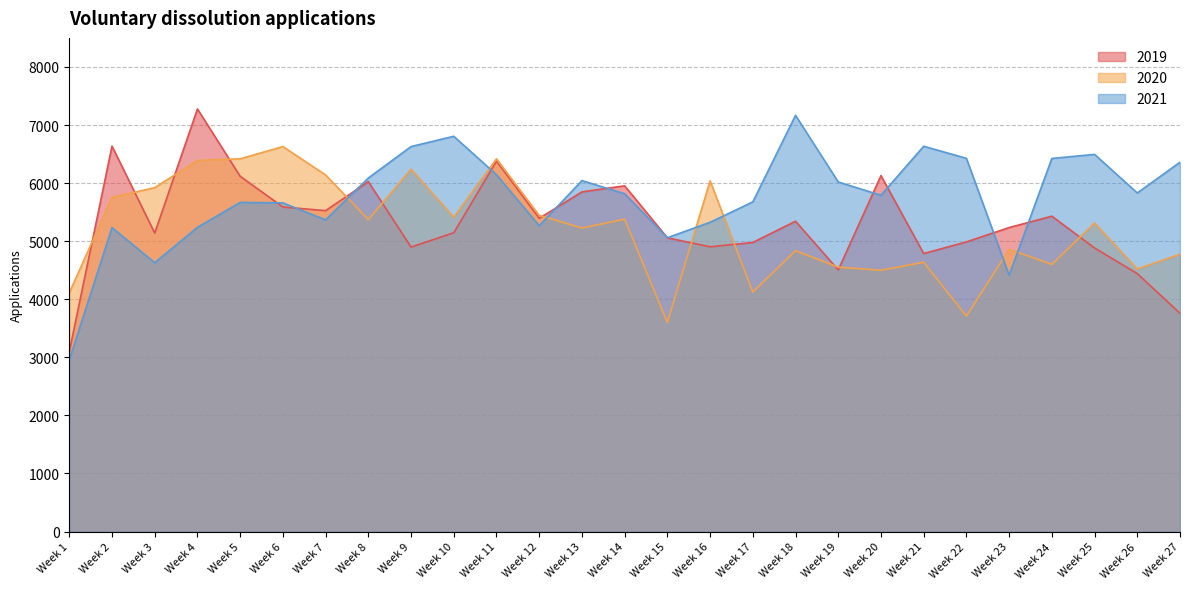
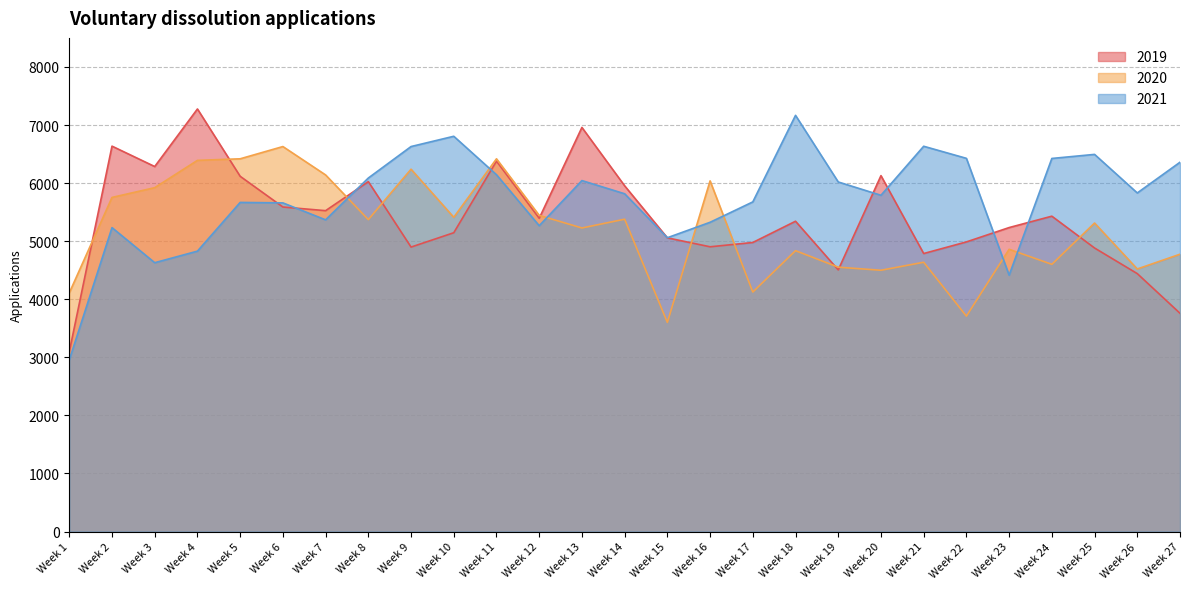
2019, Week 3: 5100 -> 6300
2021, Week 4: 5200 -> 4800
2019, Week 13: 5800 -> 7000
